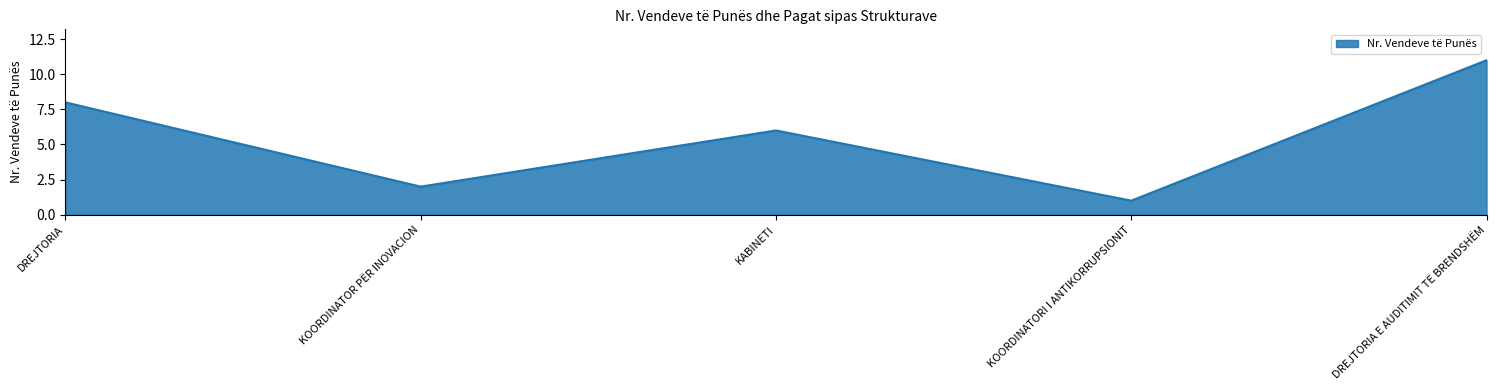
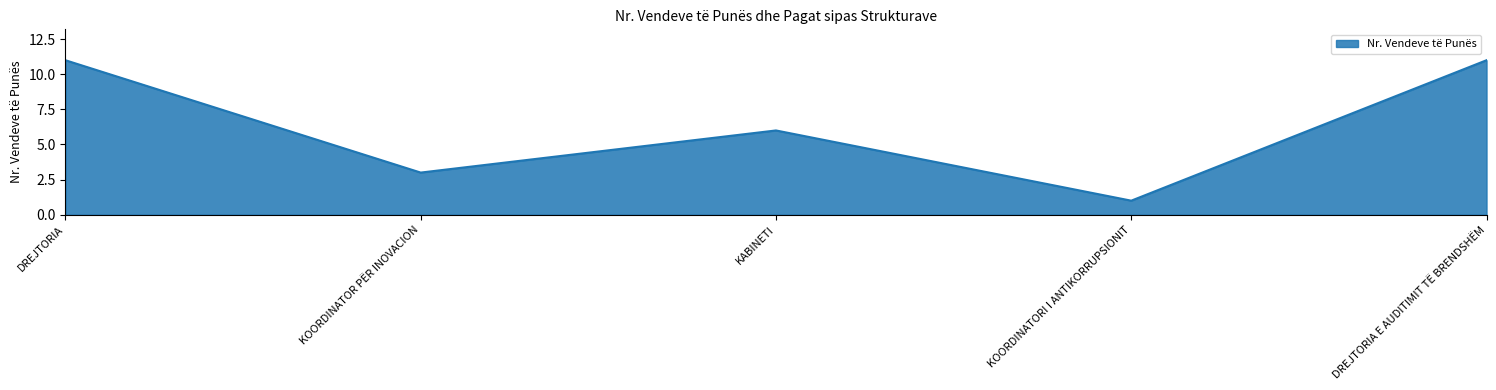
DREJTORIA: 8 -> 11
KOORDINATOR PËR INOVACION: 2 -> 3
